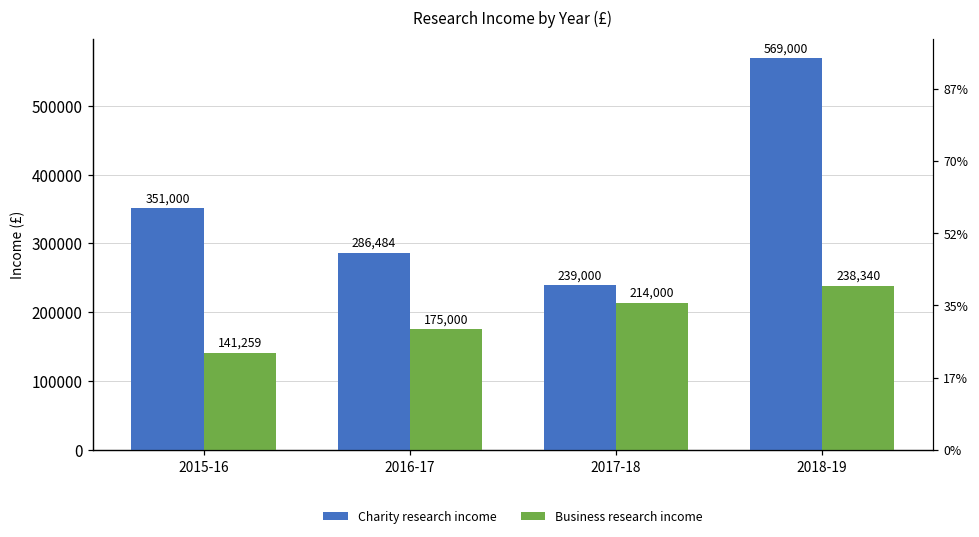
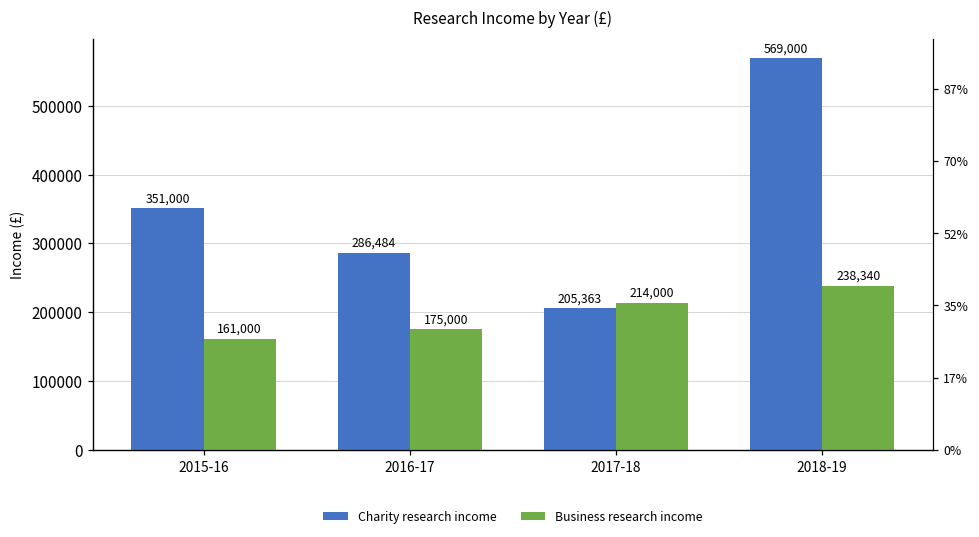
Business research income, 2015-16: 141,259 -> 161,000
Charity research income, 2017-18: 239,000 -> 205,363
